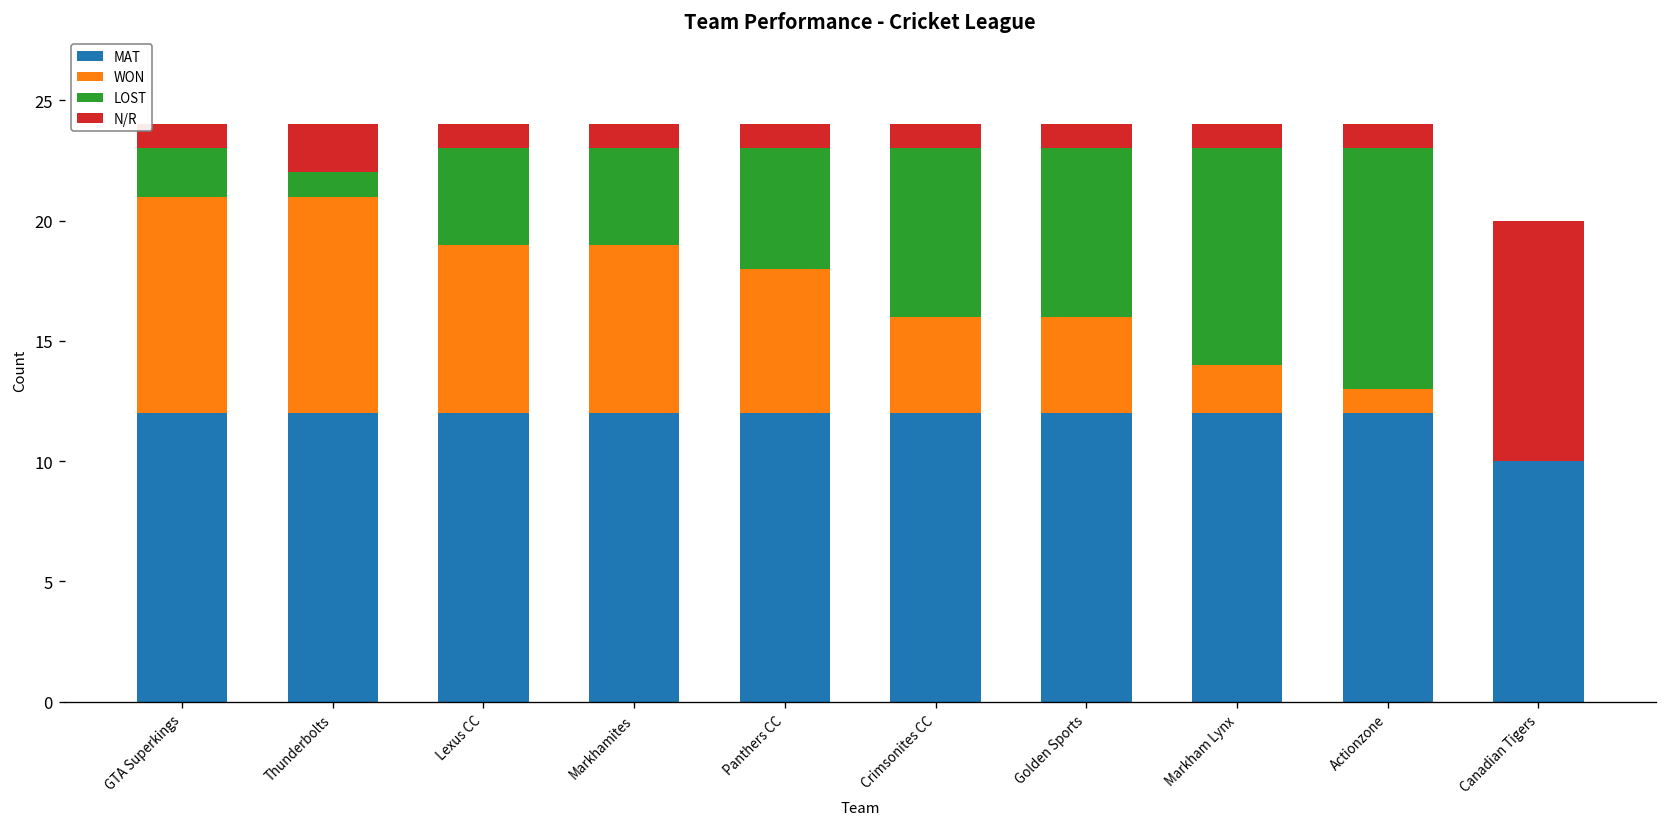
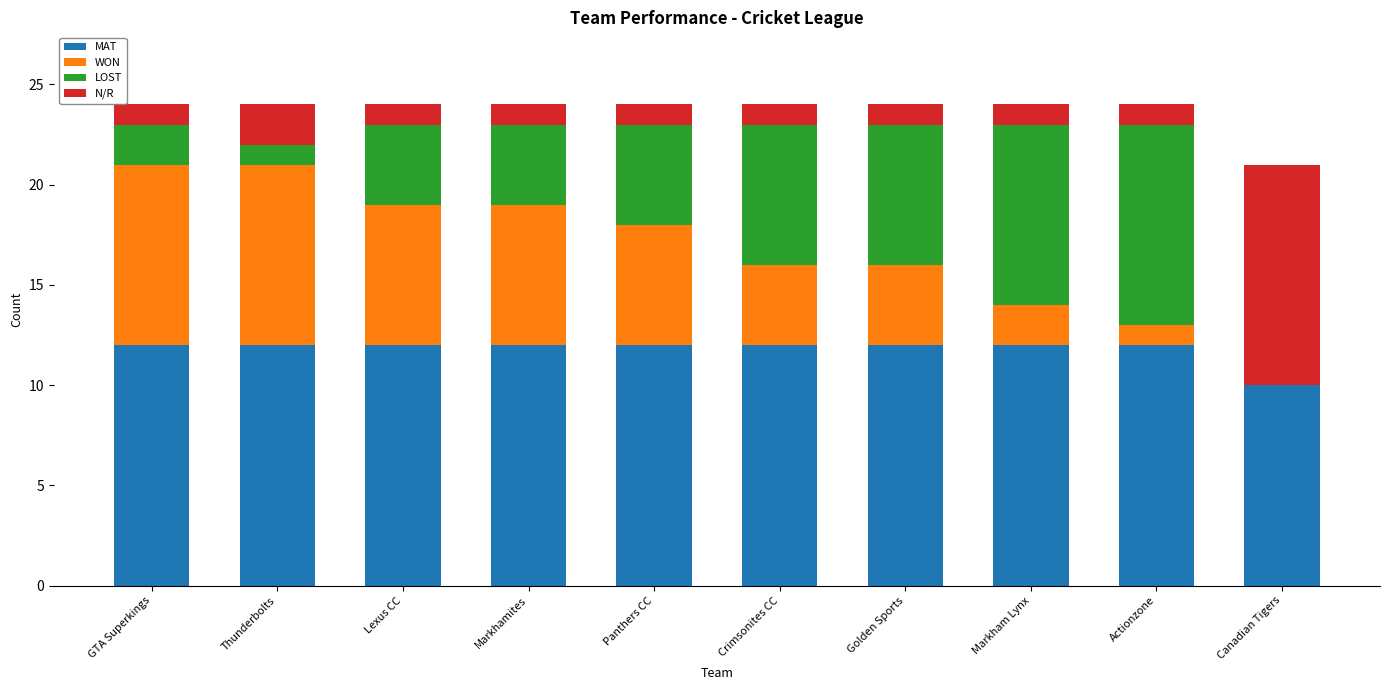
N/R, Canadian Tigers: 10 -> 11
